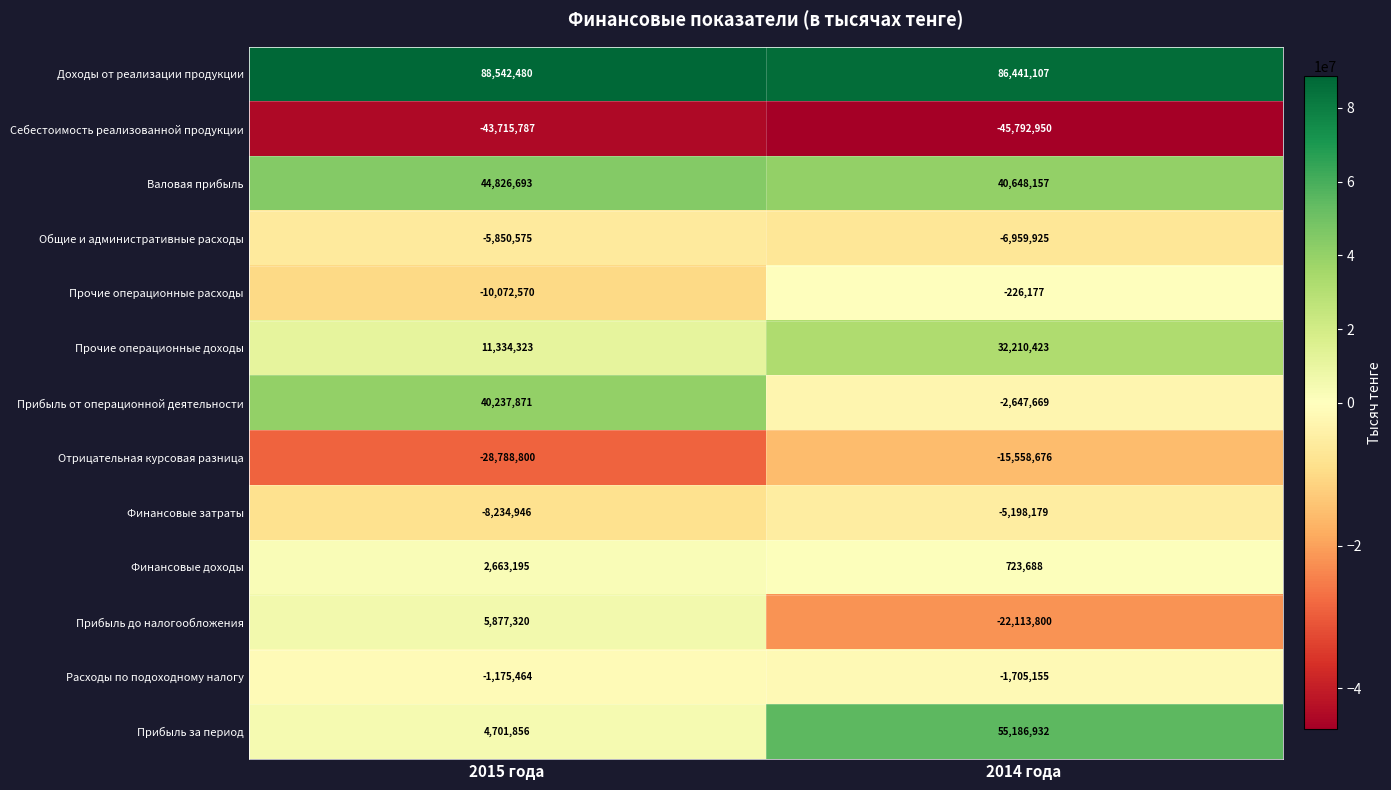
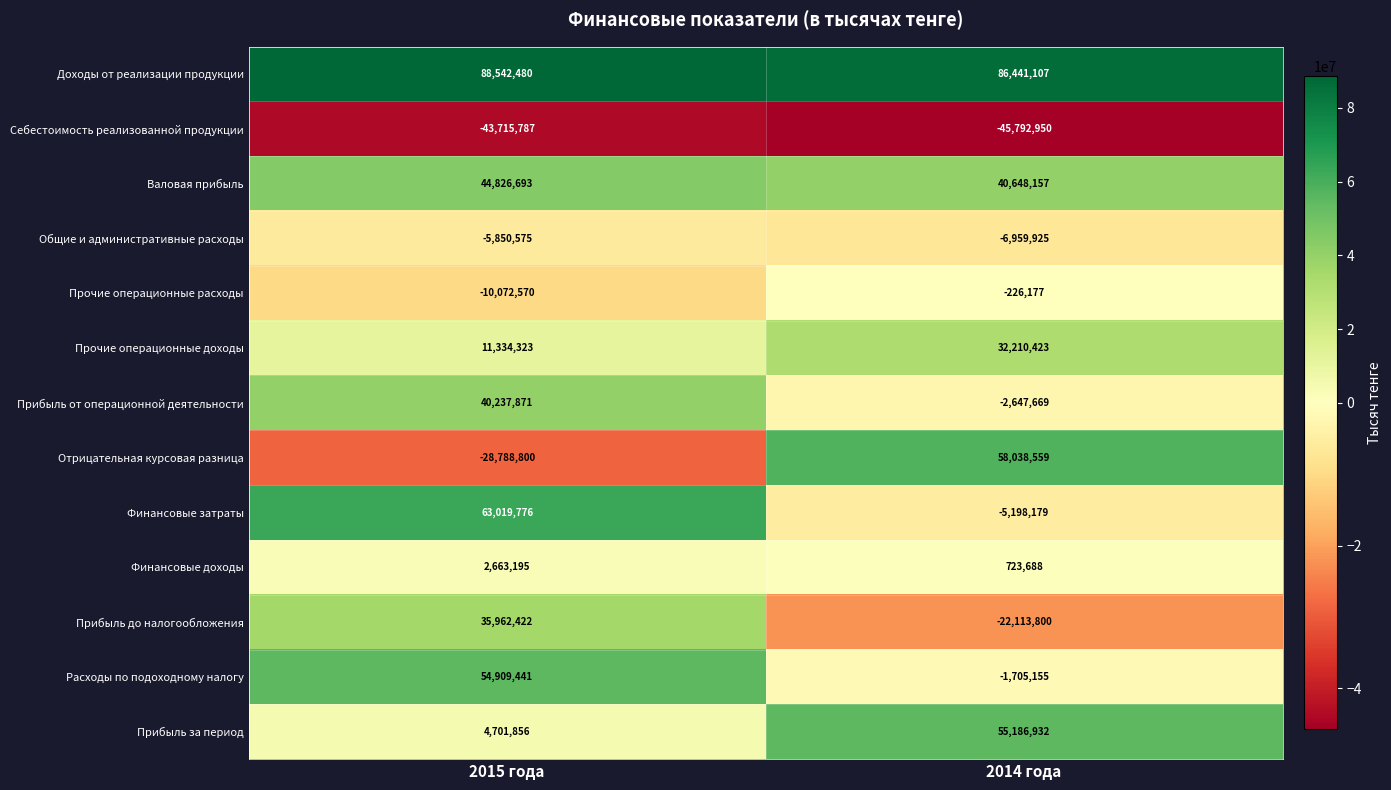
Отрицательная курсовая разница, 2014 года: -15,558,676 -> 58,038,559
Финансовые затраты, 2015 года: -8,234,946 -> 63,019,776
Прибыль до налогообложения, 2015 года: 5,877,320 -> 35,962,422
Расходы по подоходному налогу, 2015 года: -1,175,464 -> 54,909,441
